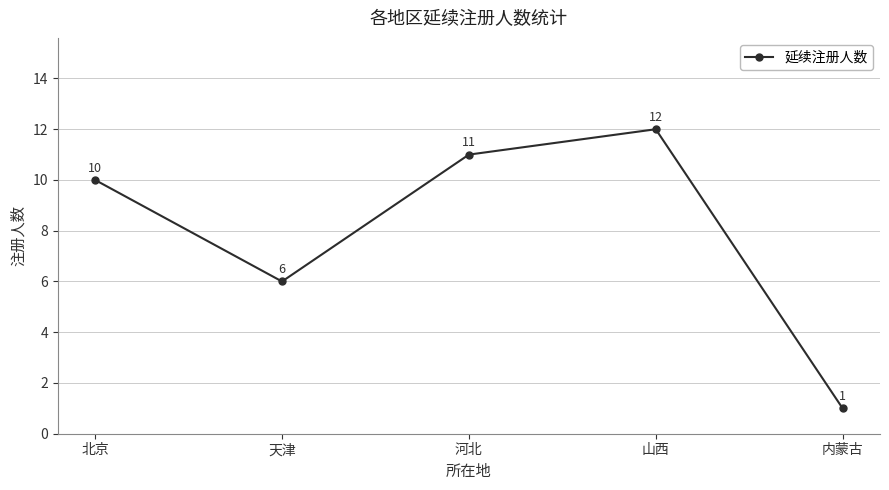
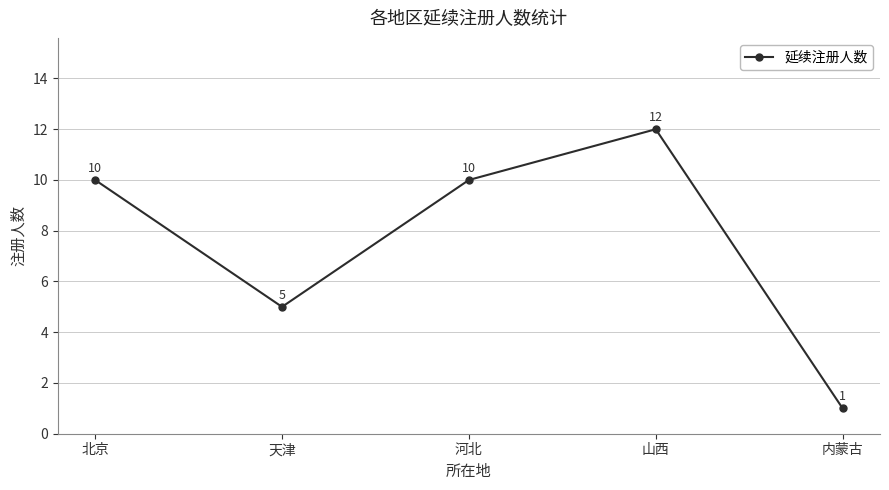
天津: 6 -> 5
河北: 11 -> 10
